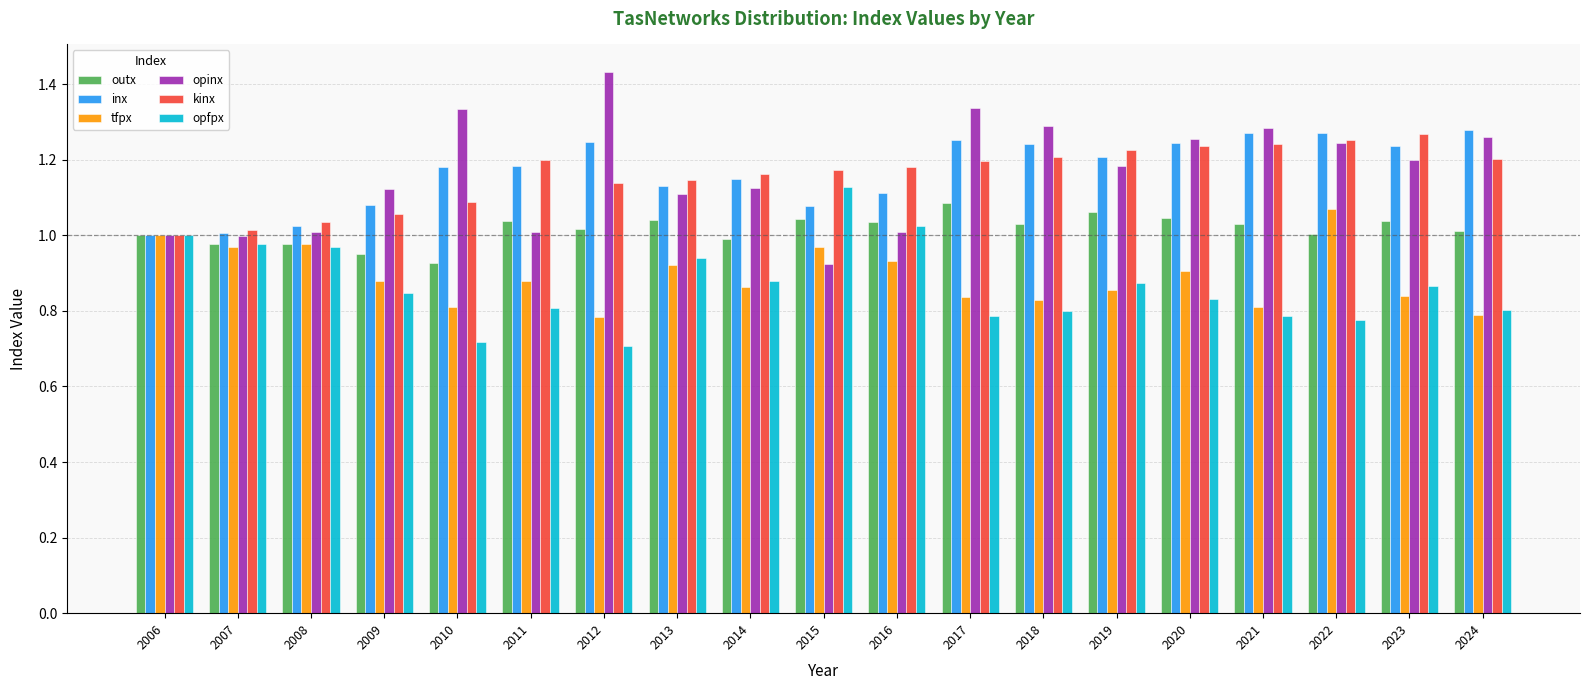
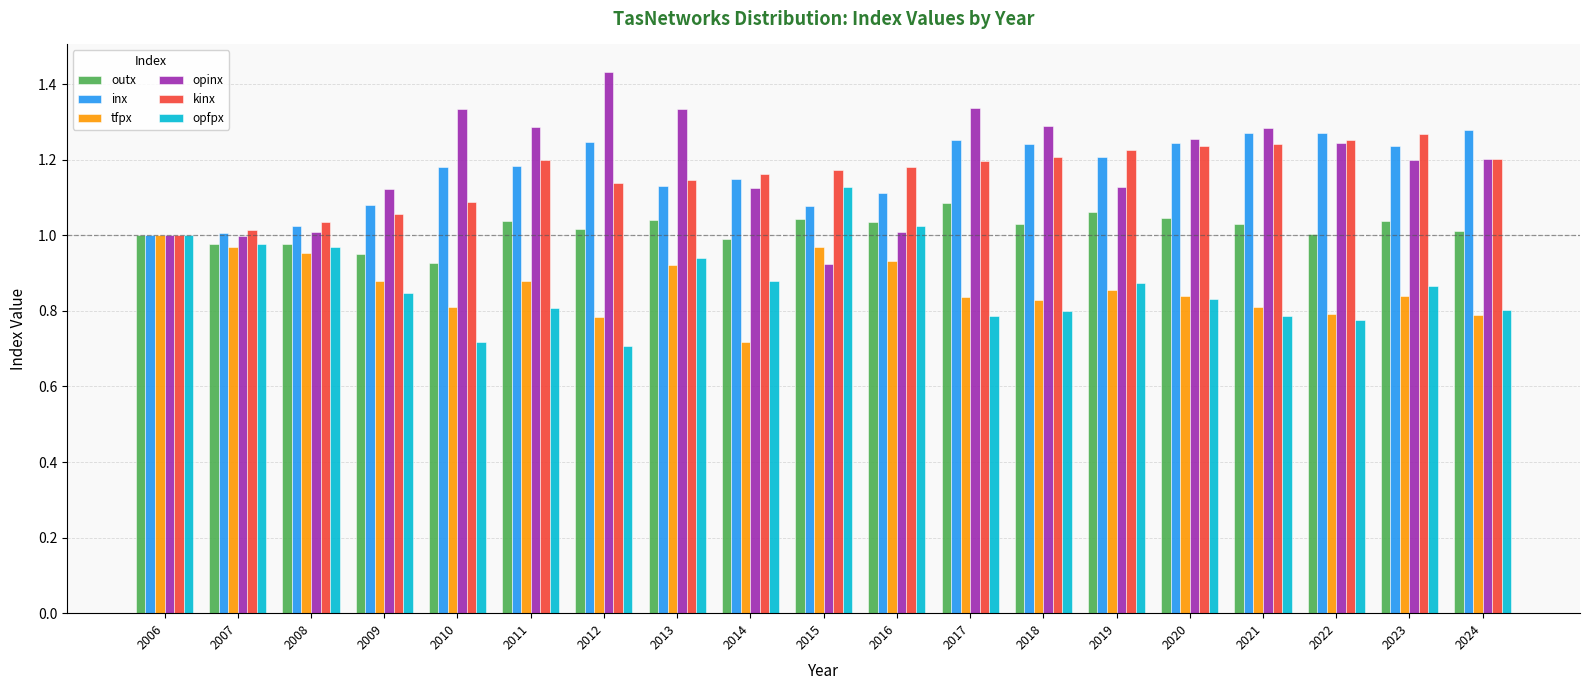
tfpx, 2008: 0.98 -> 0.95
opinx, 2011: 1.01 -> 1.29
opinx, 2013: 1.11 -> 1.33
tfpx, 2014: 0.86 -> 0.72
opinx, 2019: 1.18 -> 1.13
tfpx, 2020: 0.91 -> 0.84
tfpx, 2022: 1.07 -> 0.79
opinx, 2024: 1.26 -> 1.20
